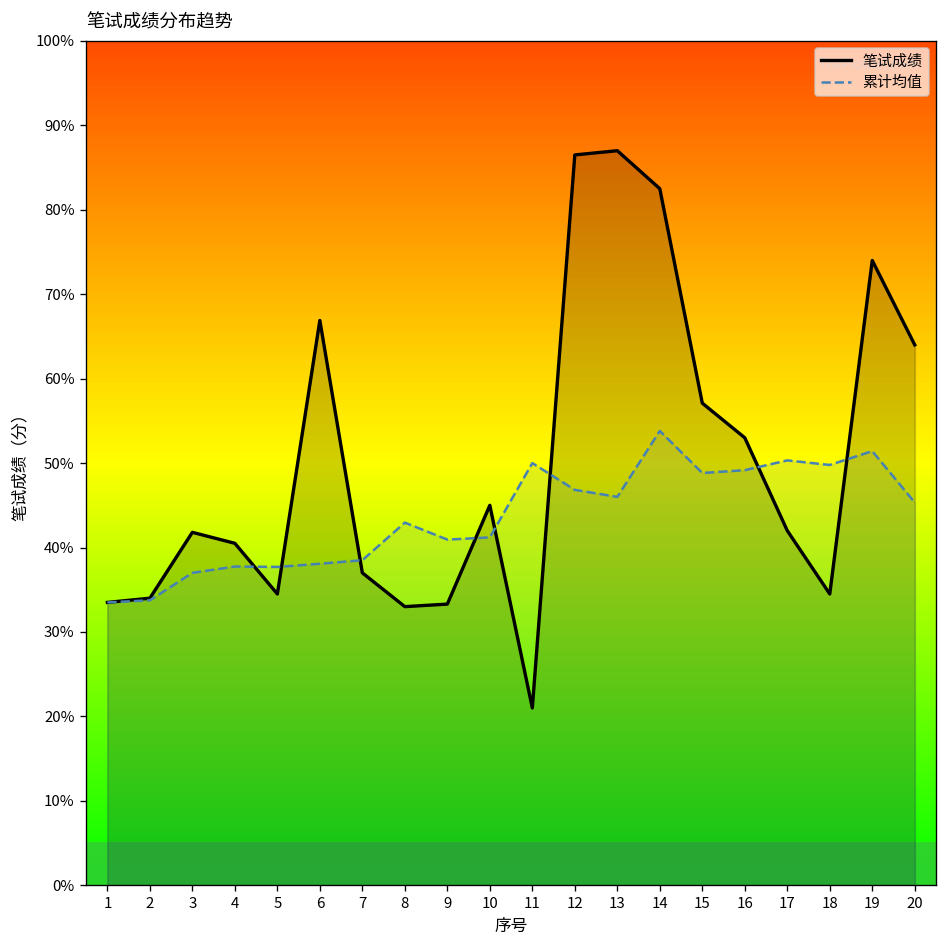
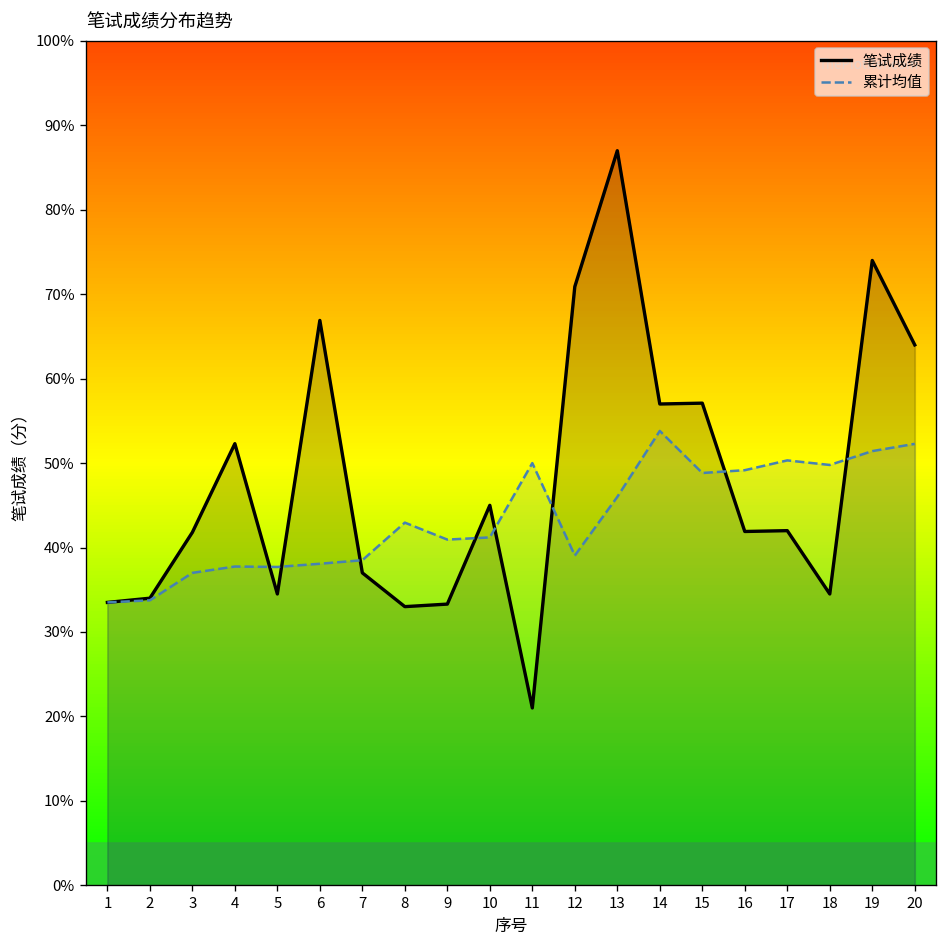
笔试成绩, 4: 41% -> 52%
笔试成绩, 12: 87% -> 71%
累计均值, 12: 47% -> 39%
笔试成绩, 14: 83% -> 57%
笔试成绩, 16: 53% -> 42%
累计均值, 20: 45% -> 52%
